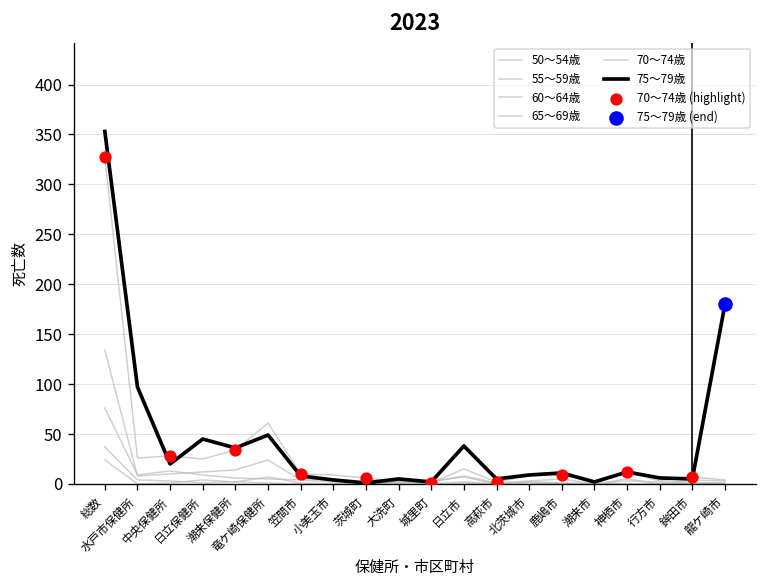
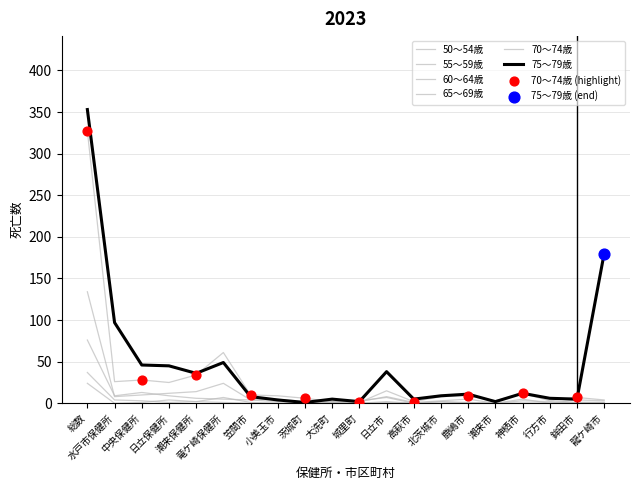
75～79歳, 中央保健所: 20 -> 50
